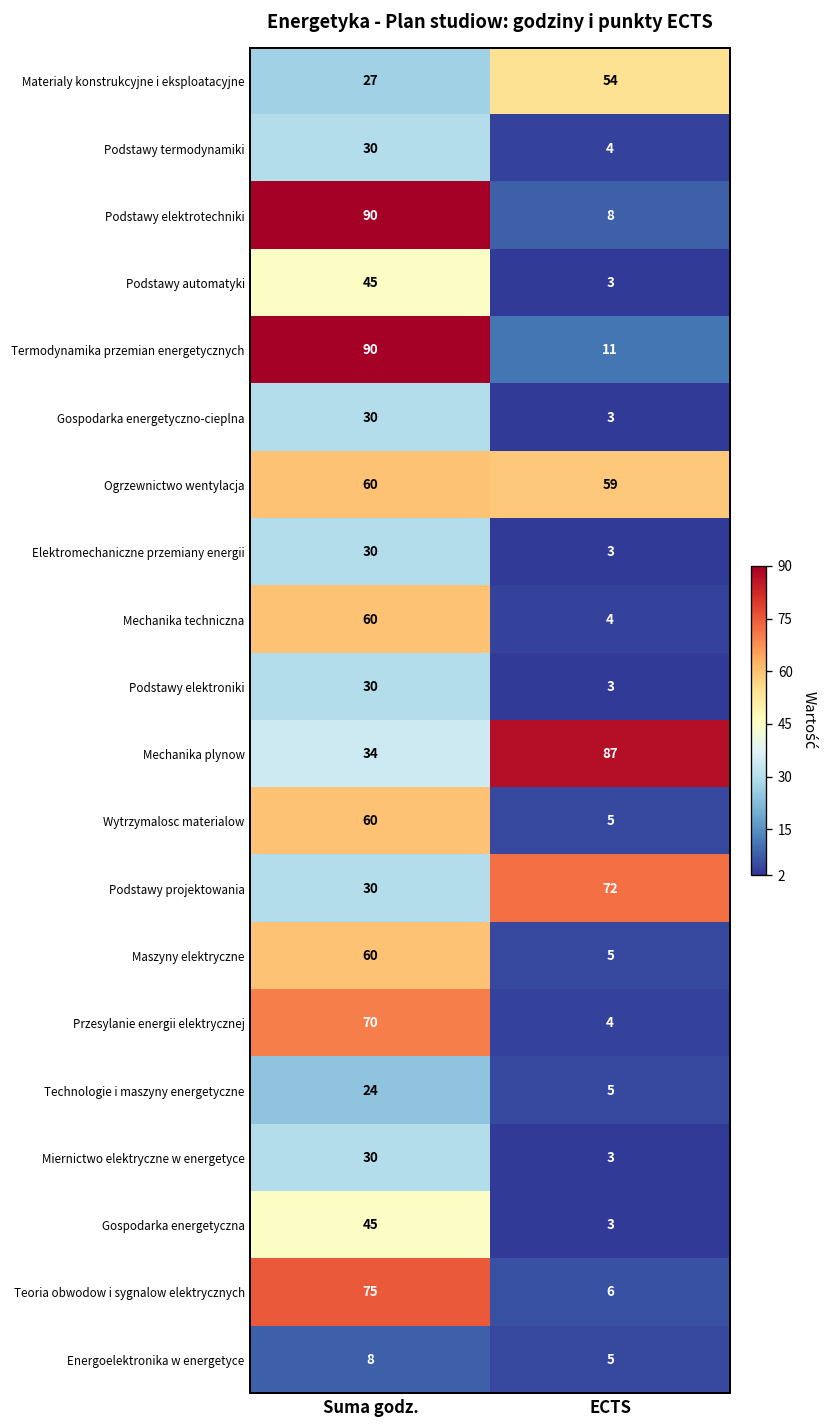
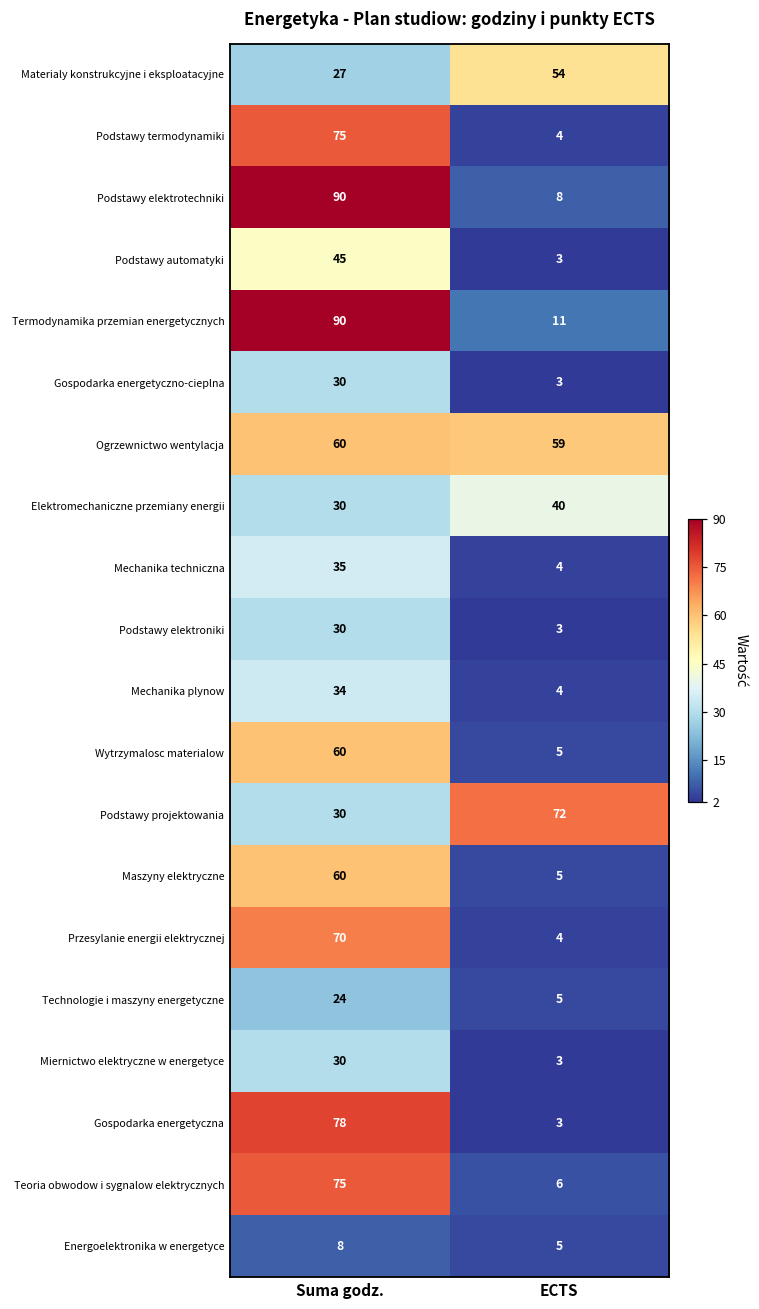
Podstawy termodynamiki, Suma godz.: 30 -> 75
Elektromechaniczne przemiany energii, ECTS: 3 -> 40
Mechanika techniczna, Suma godz.: 60 -> 35
Mechanika plynow, ECTS: 87 -> 4
Gospodarka energetyczna, Suma godz.: 45 -> 78
